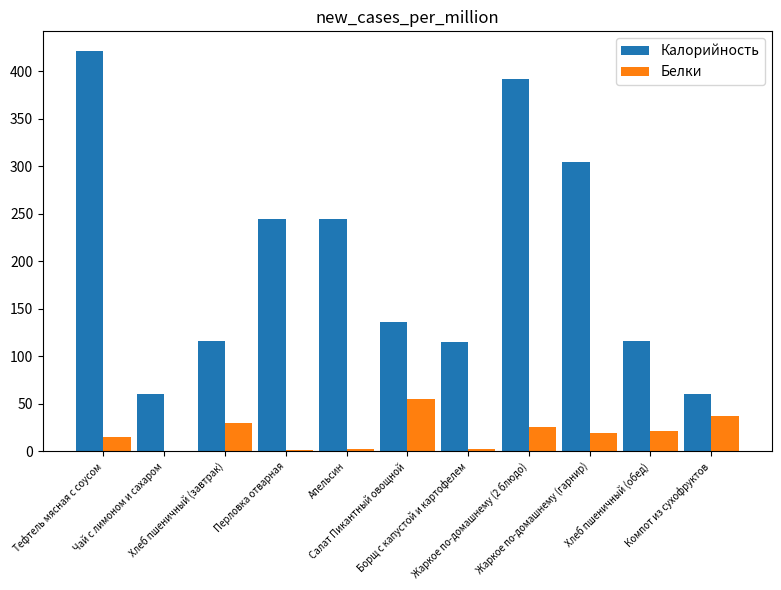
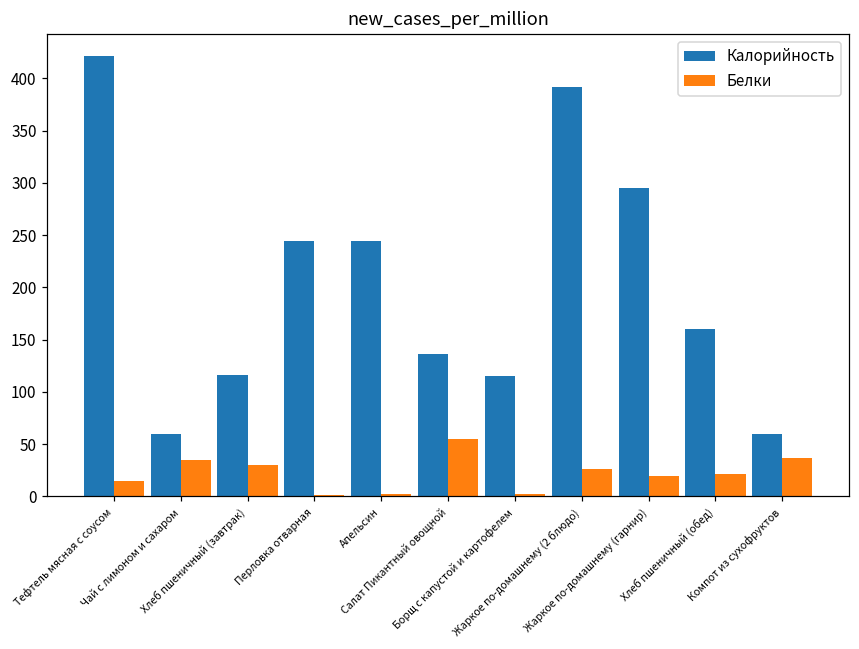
Белки, Чай с лимоном и сахаром: 0 -> 30
Калорийность, Жаркое по-домашнему (гарнир): 310 -> 300
Калорийность, Хлеб пшеничный (обед): 120 -> 160
